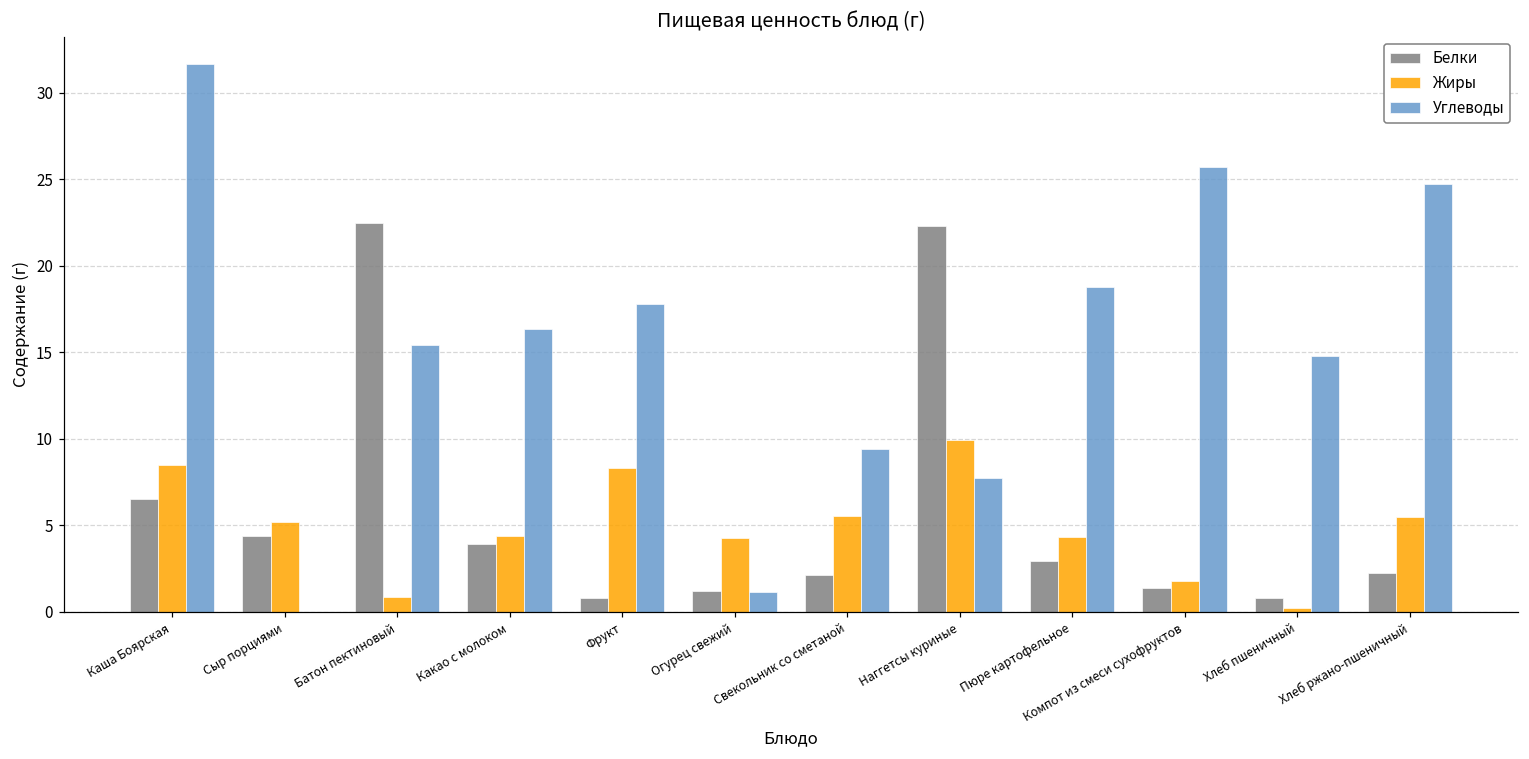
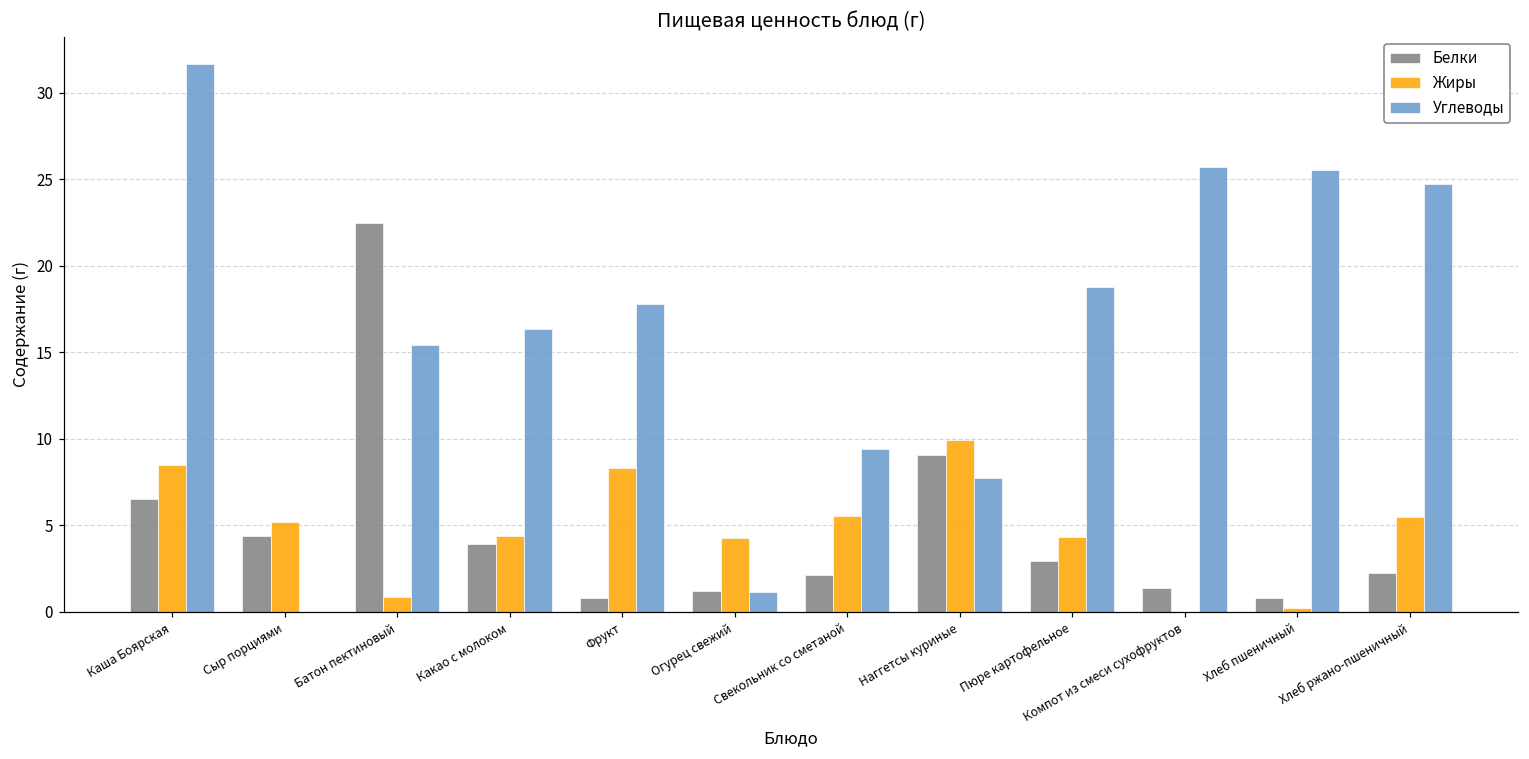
Белки, Наггетсы куриные: 22.3 -> 9.0
Жиры, Компот из смеси сухофруктов: 1.8 -> 0.0
Углеводы, Хлеб пшеничный: 14.8 -> 25.5
